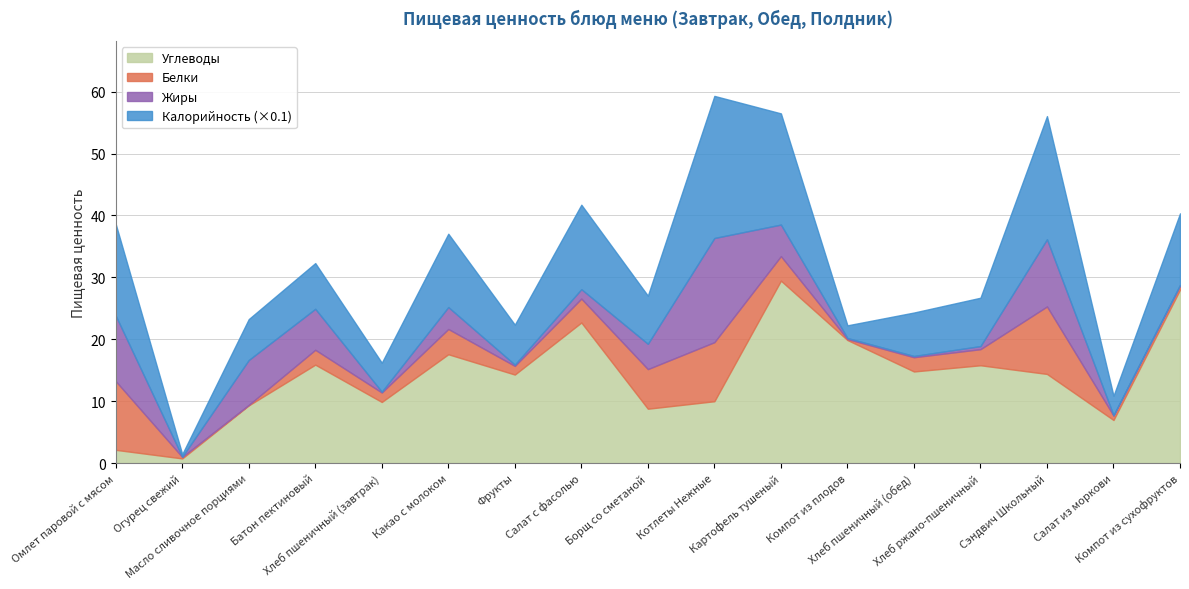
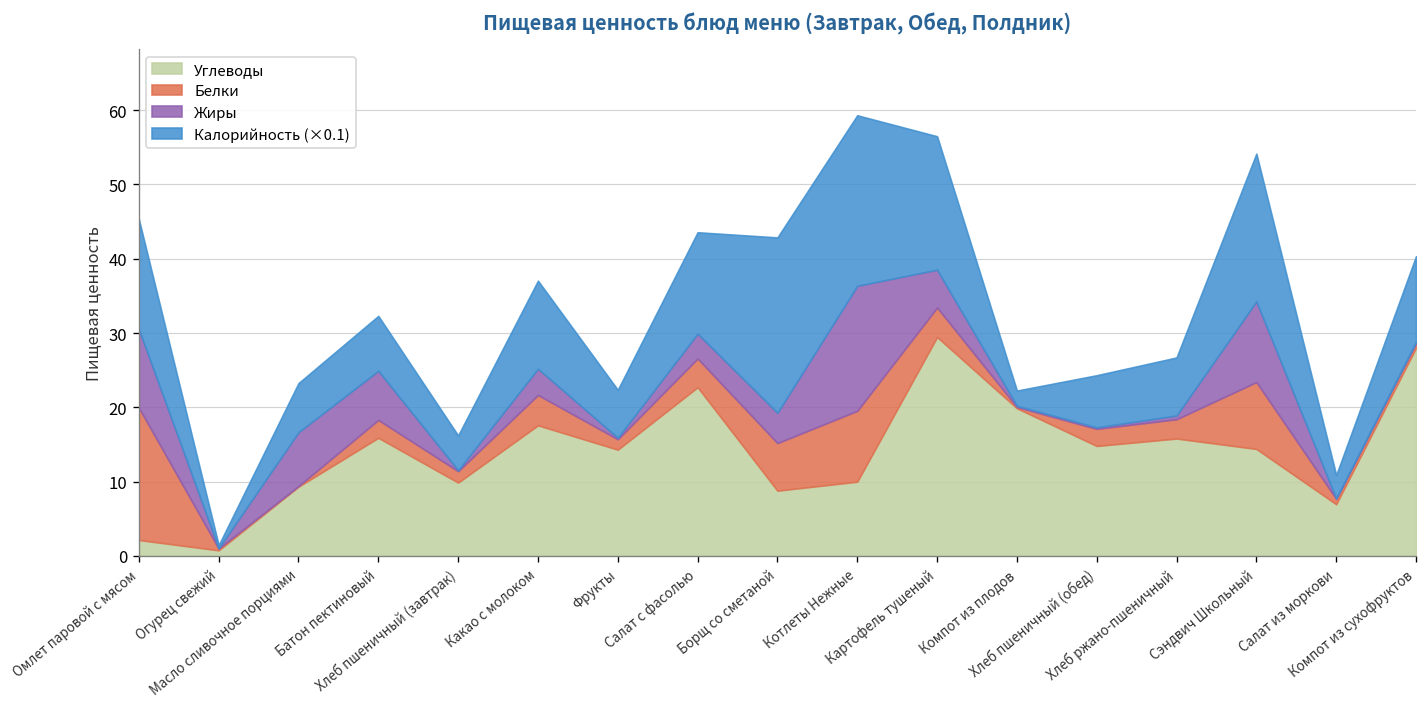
Белки, Омлет паровой с мясом: 11 -> 18
Жиры, Салат с фасолью: 2 -> 3
Калорийность (×0.1), Борщ со сметаной: 8 -> 24
Белки, Сэндвич Школьный: 11 -> 9
